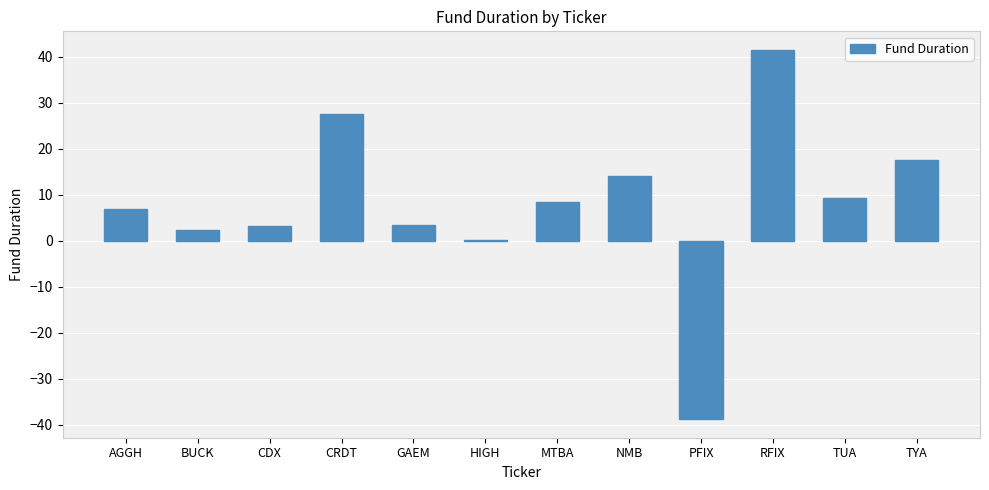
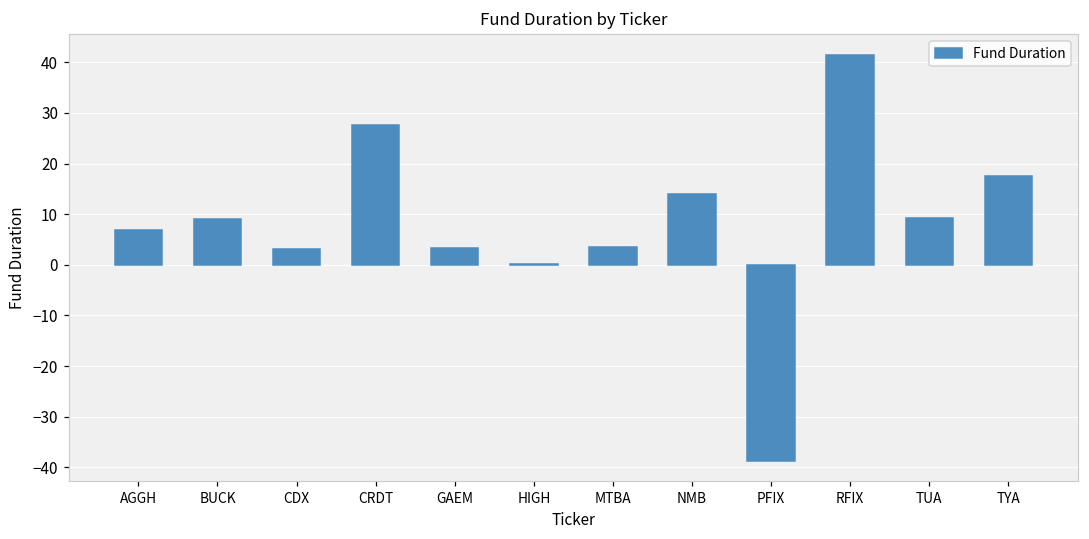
BUCK: 2 -> 9
MTBA: 8 -> 4
